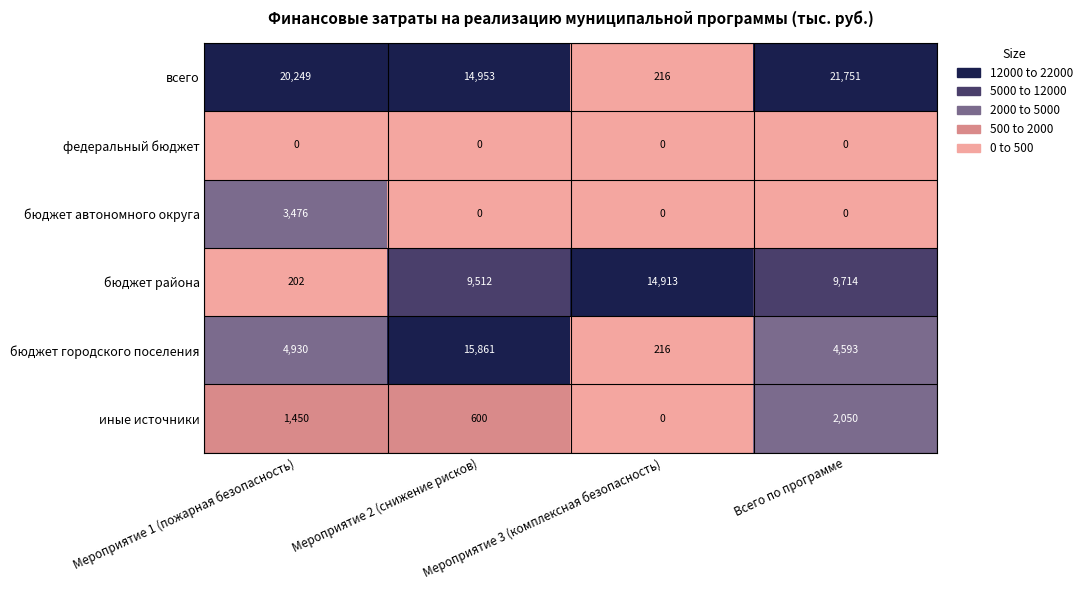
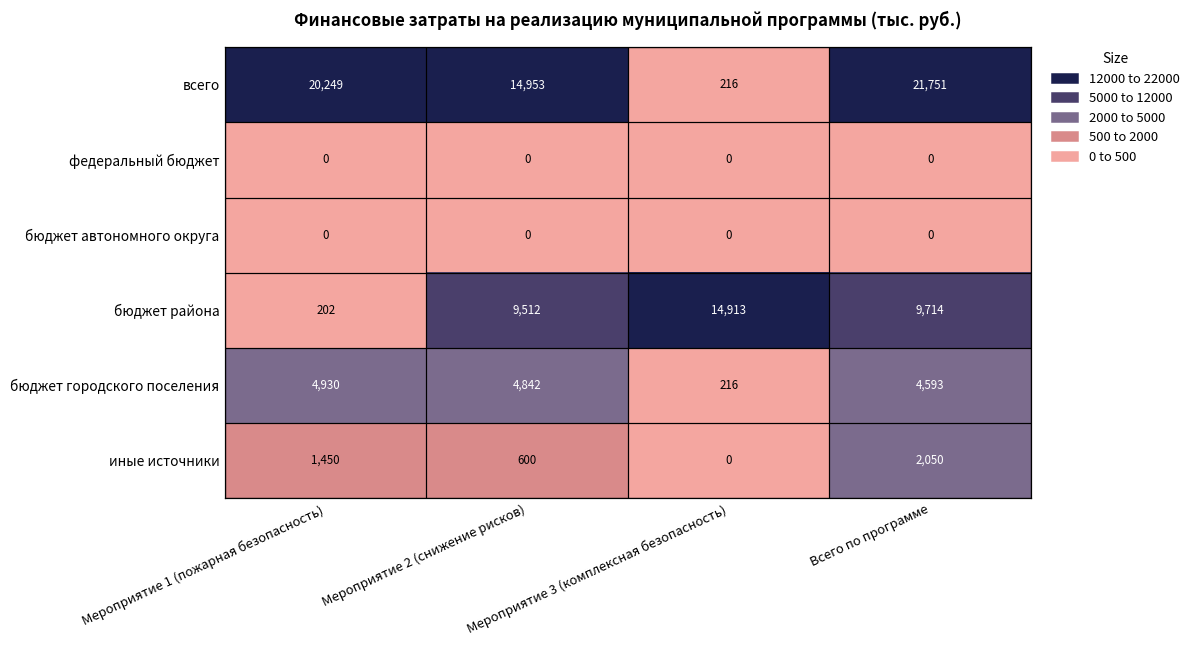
бюджет автономного округа, Мероприятие 1 (пожарная безопасность): 3,476 -> 0
бюджет городского поселения, Мероприятие 2 (снижение рисков): 15,861 -> 4,842
